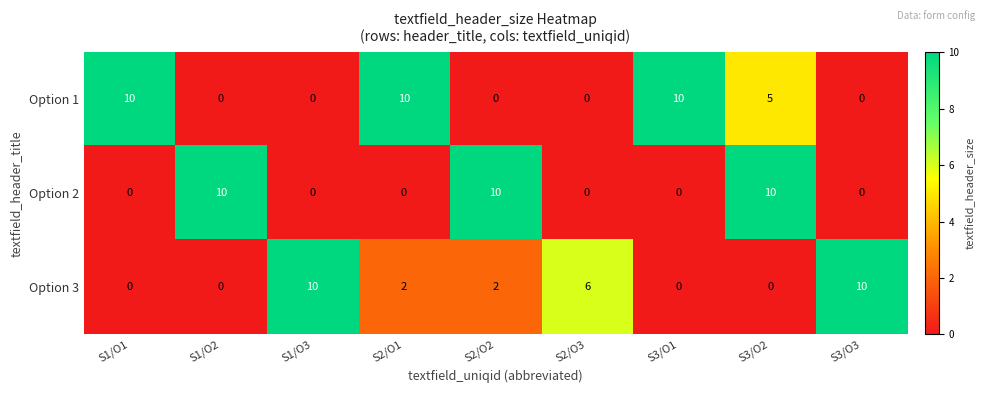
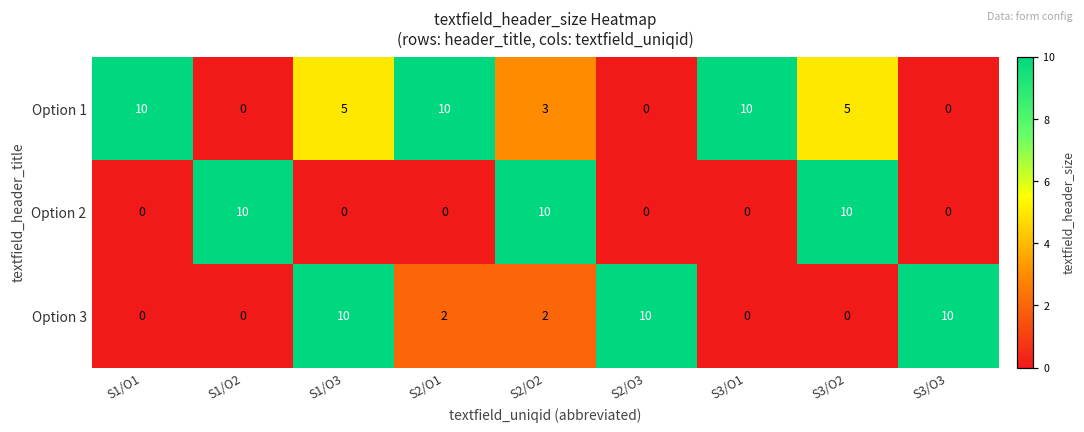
Option 1, S1/O3: 0 -> 5
Option 1, S2/O2: 0 -> 3
Option 3, S2/O3: 6 -> 10
